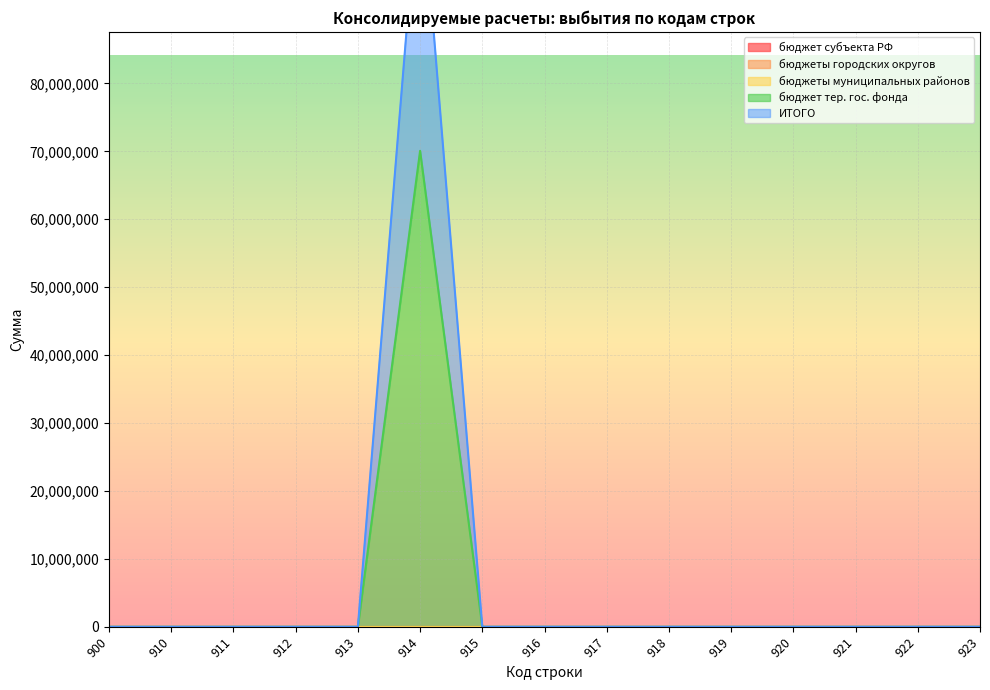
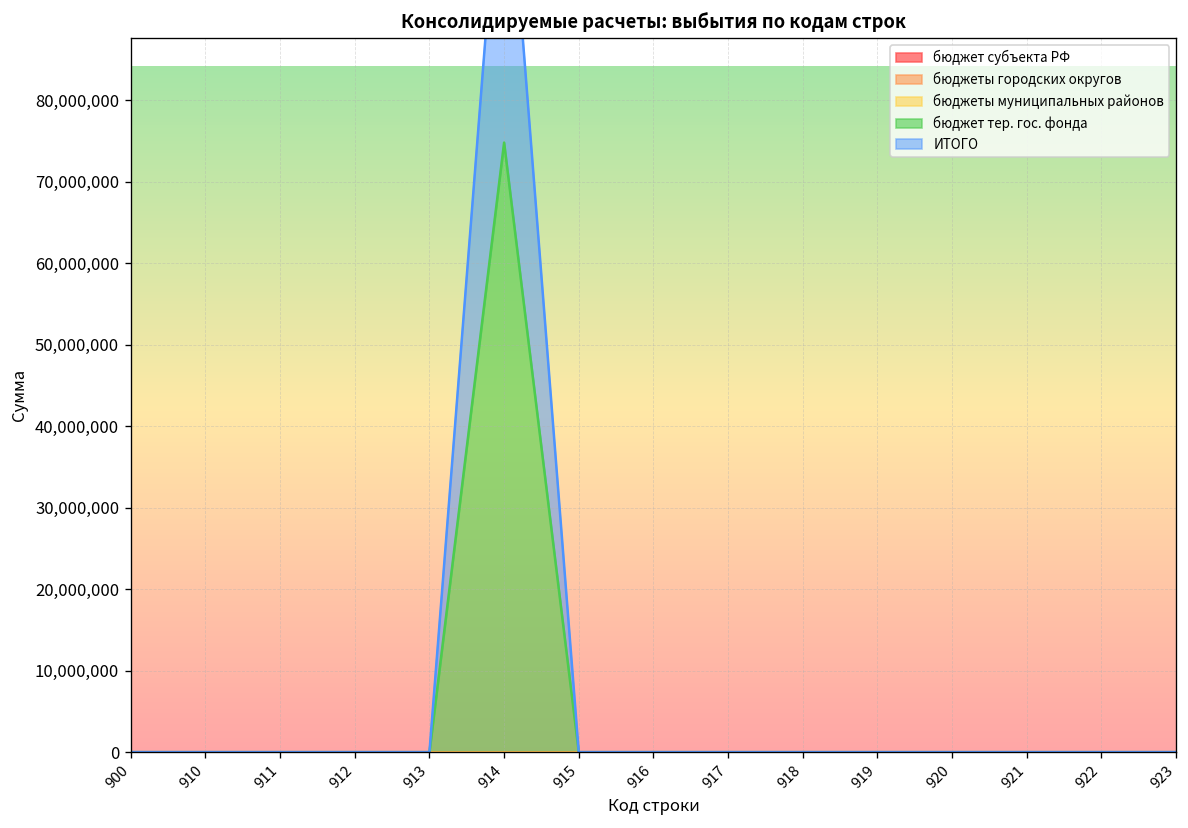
бюджет тер. гос. фонда, 914: 70,000,000 -> 75,000,000
